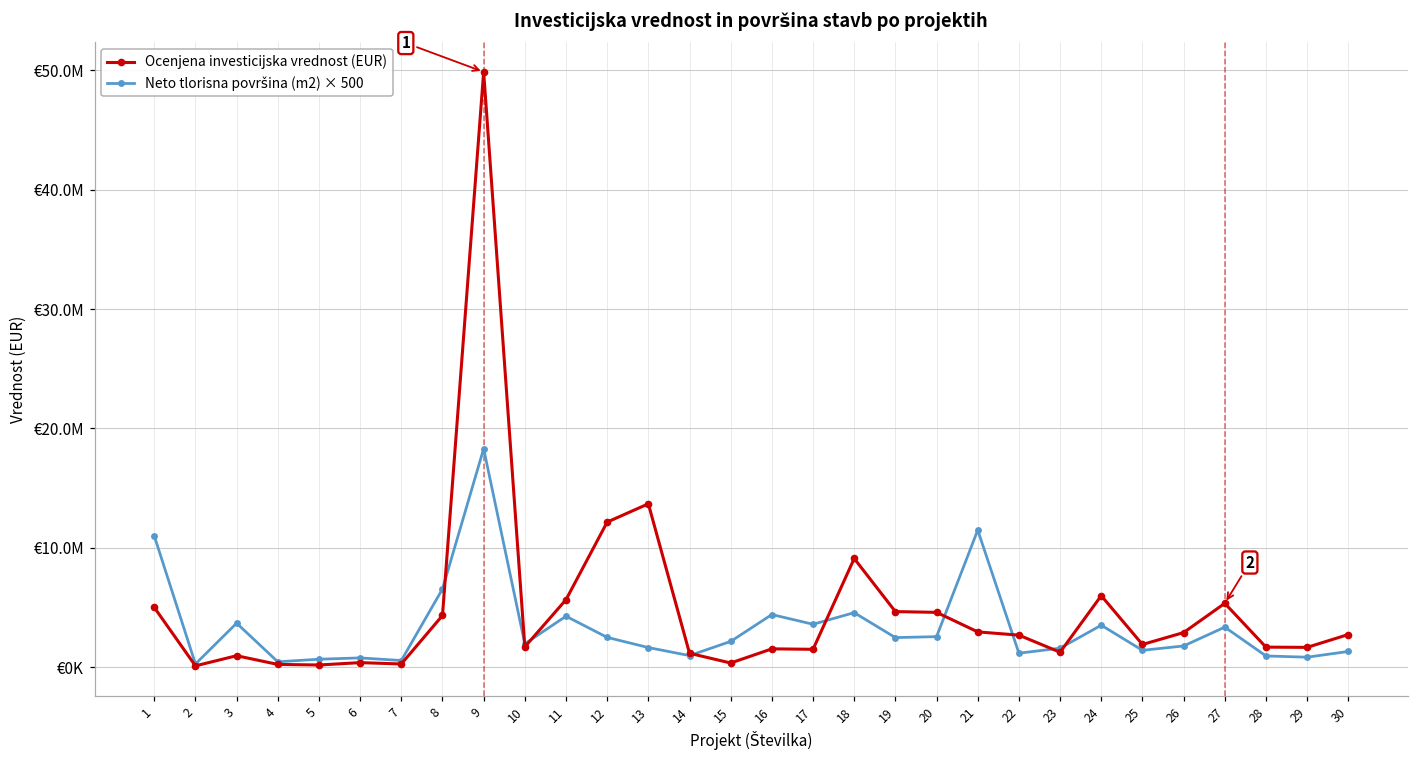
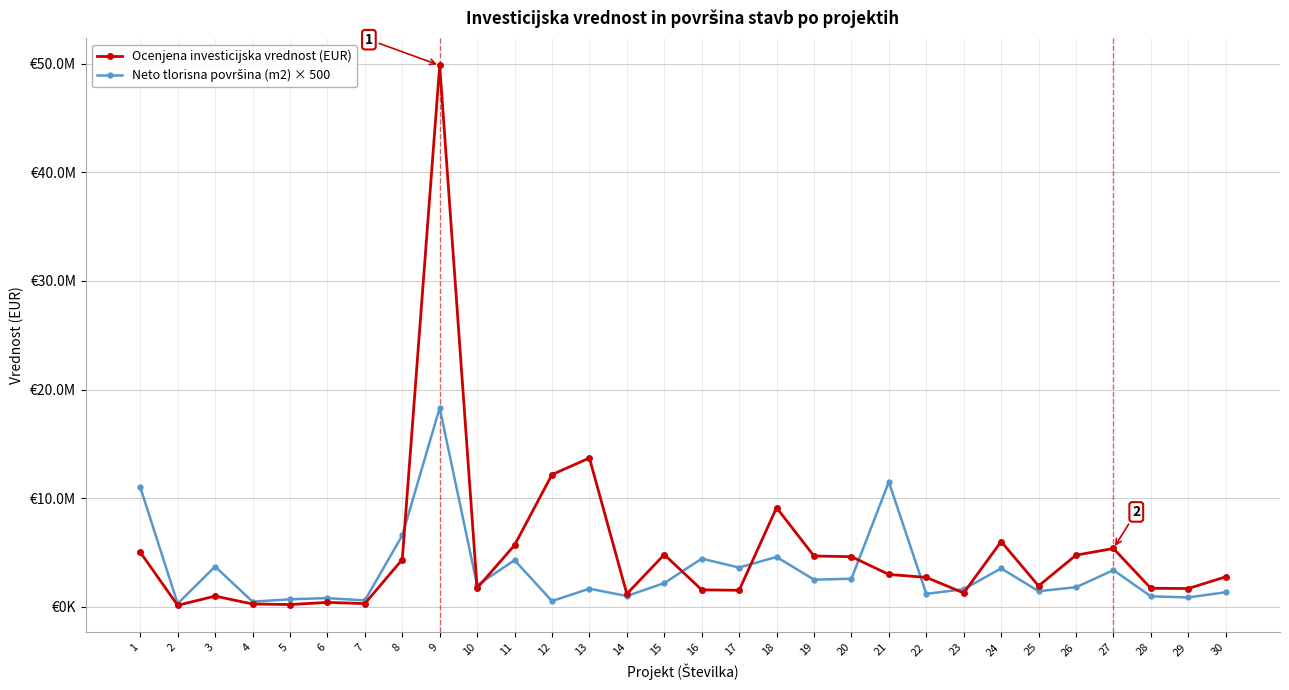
Neto tlorisna površina (m2) × 500, 12: €2500000 -> €500000
Ocenjena investicijska vrednost (EUR), 15: €400000 -> €4800000
Ocenjena investicijska vrednost (EUR), 26: €2900000 -> €4700000
